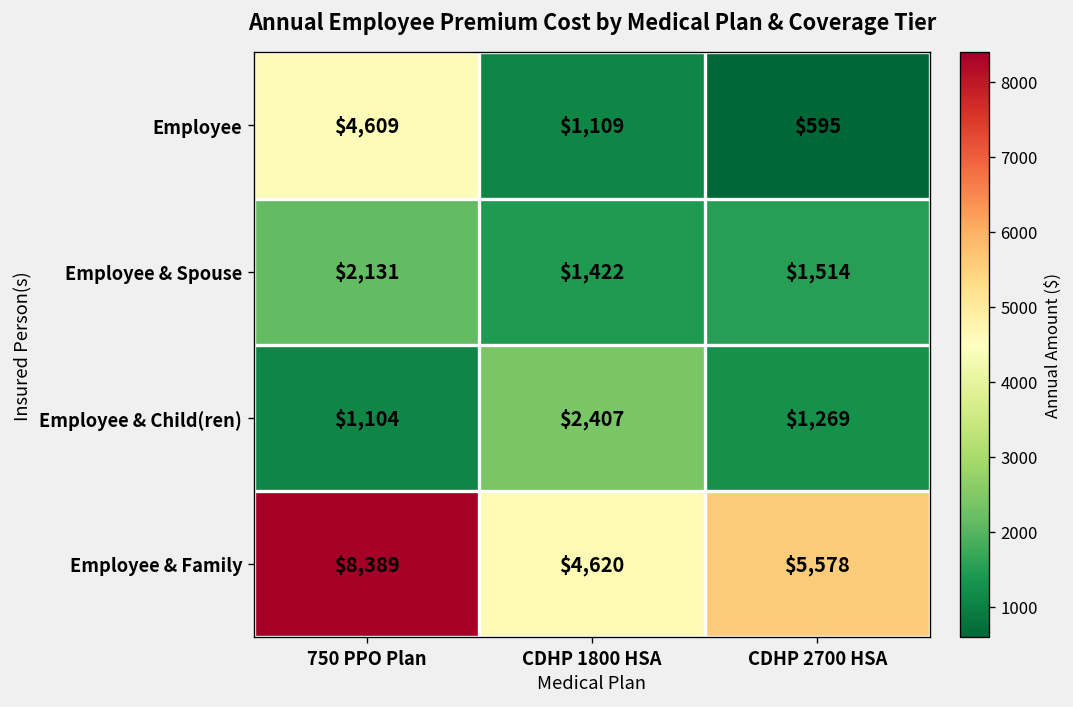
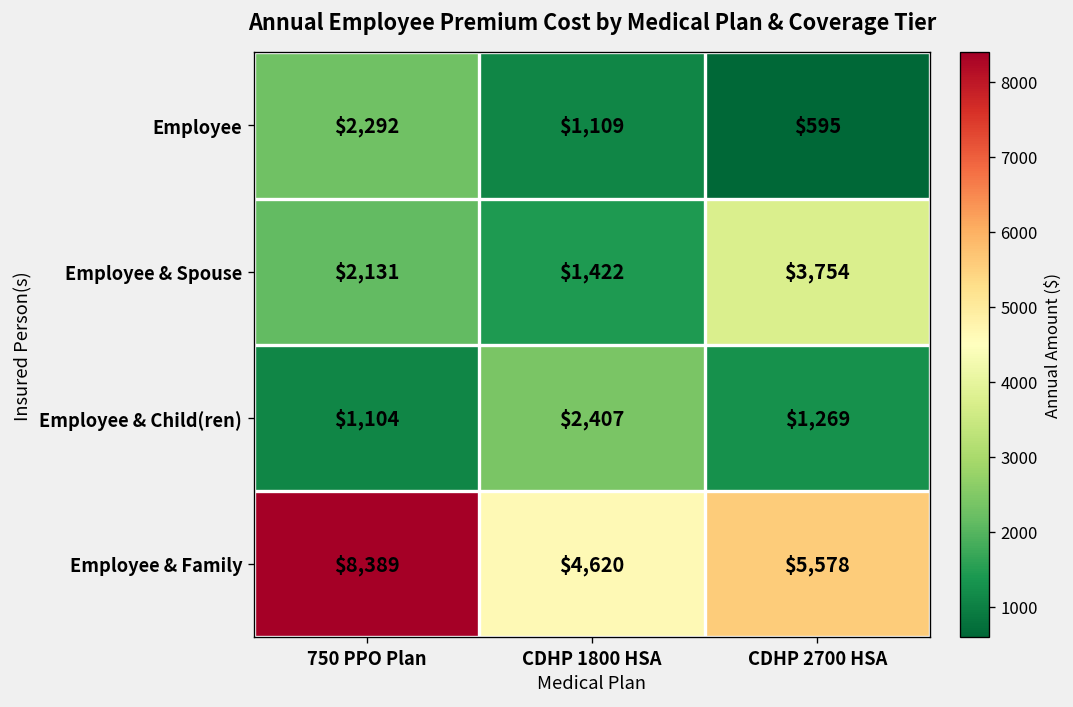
Employee, 750 PPO Plan: $4,609 -> $2,292
Employee & Spouse, CDHP 2700 HSA: $1,514 -> $3,754
